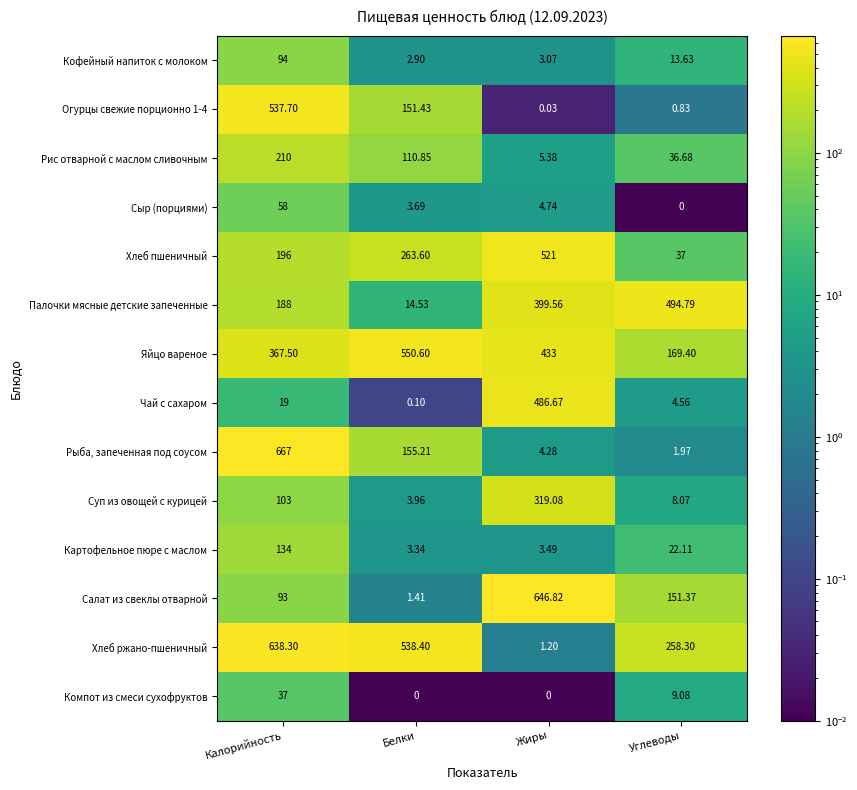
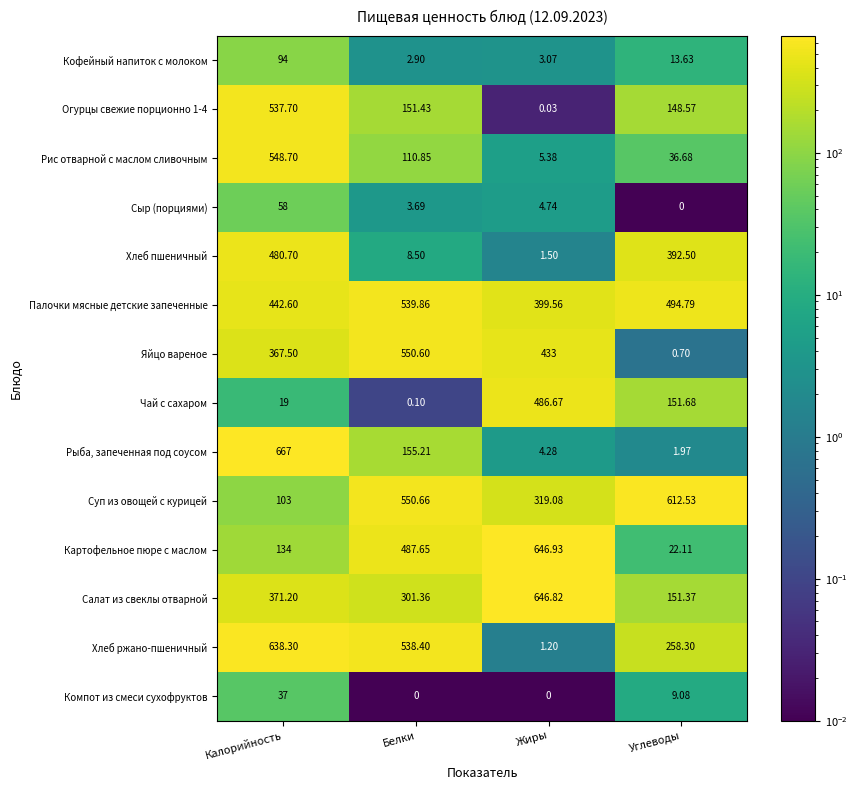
Огурцы свежие порционно 1-4, Углеводы: 0.83 -> 148.57
Рис отварной с маслом сливочным, Калорийность: 210 -> 548.70
Хлеб пшеничный, Калорийность: 196 -> 480.70
Хлеб пшеничный, Белки: 263.60 -> 8.50
Хлеб пшеничный, Жиры: 521 -> 1.50
Хлеб пшеничный, Углеводы: 37 -> 392.50
Палочки мясные детские запеченные, Калорийность: 188 -> 442.60
Палочки мясные детские запеченные, Белки: 14.53 -> 539.86
Яйцо вареное, Углеводы: 169.40 -> 0.70
Чай с сахаром, Углеводы: 4.56 -> 151.68
Суп из овощей с курицей, Белки: 3.96 -> 550.66
Суп из овощей с курицей, Углеводы: 8.07 -> 612.53
Картофельное пюре с маслом, Белки: 3.34 -> 487.65
Картофельное пюре с маслом, Жиры: 3.49 -> 646.93
Салат из свеклы отварной, Калорийность: 93 -> 371.20
Салат из свеклы отварной, Белки: 1.41 -> 301.36
